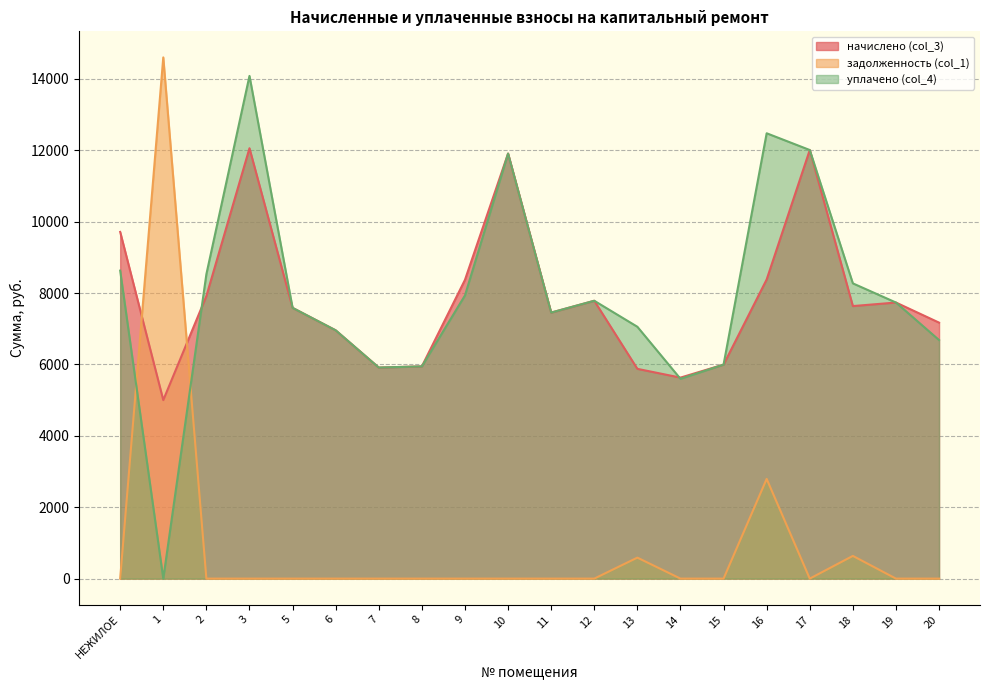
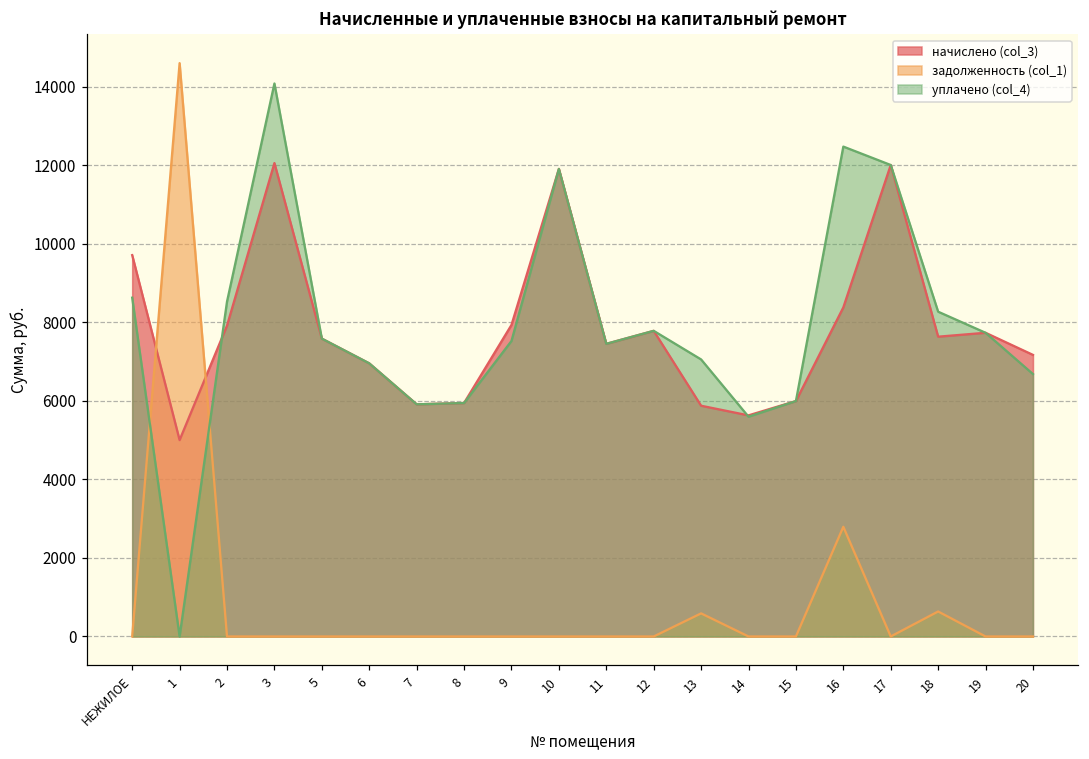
начислено (col_3), 9: 8400 -> 7900
уплачено (col_4), 9: 7900 -> 7500
